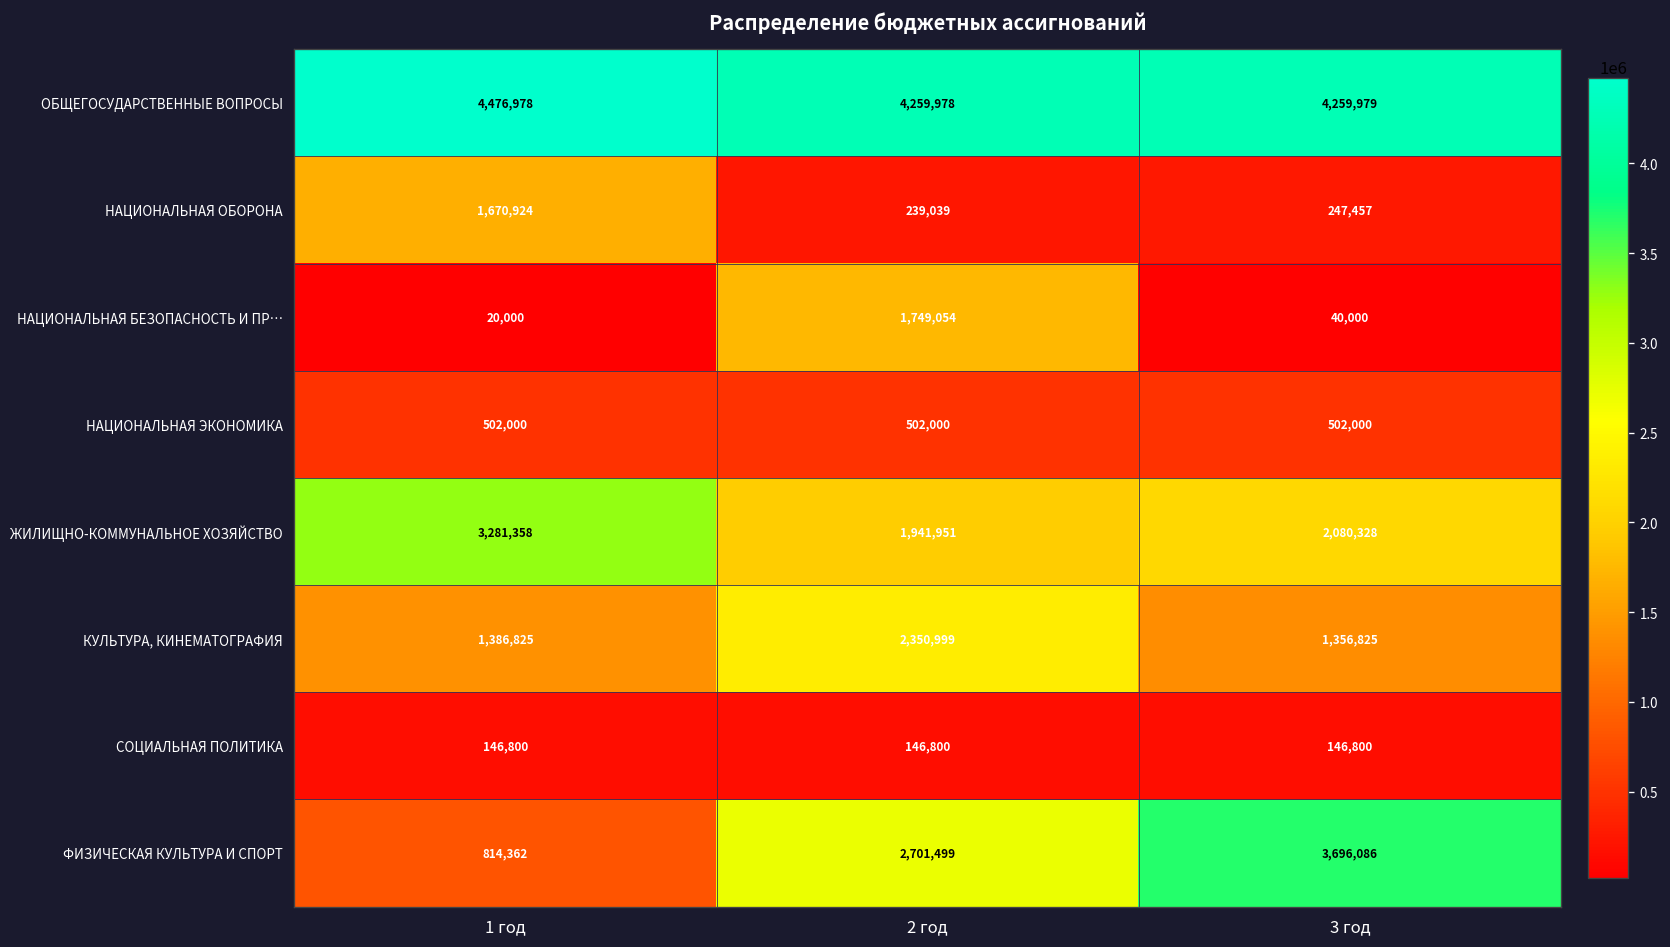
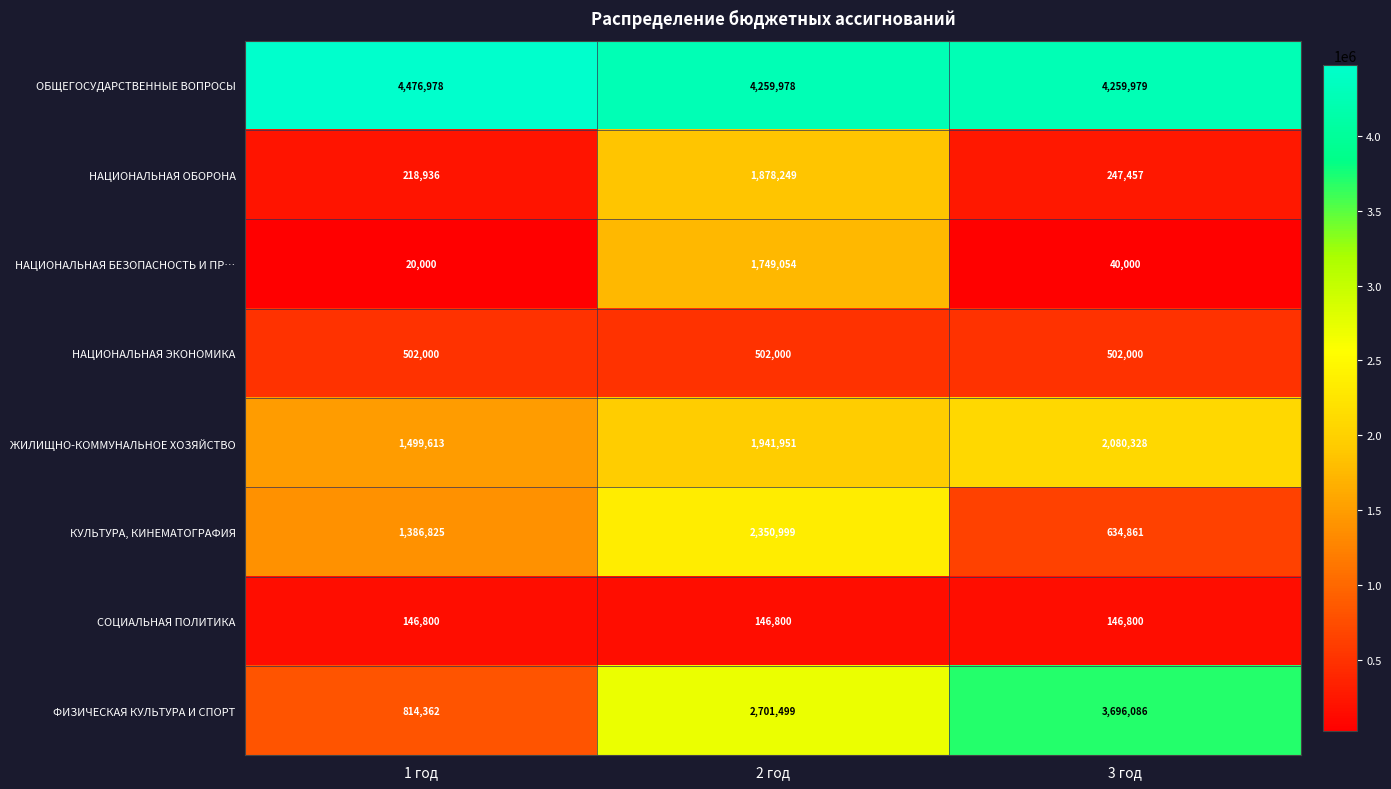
НАЦИОНАЛЬНАЯ ОБОРОНА, 1 год: 1,670,924 -> 218,936
НАЦИОНАЛЬНАЯ ОБОРОНА, 2 год: 239,039 -> 1,878,249
ЖИЛИЩНО-КОММУНАЛЬНОЕ ХОЗЯЙСТВО, 1 год: 3,281,358 -> 1,499,613
КУЛЬТУРА, КИНЕМАТОГРАФИЯ, 3 год: 1,356,825 -> 634,861
